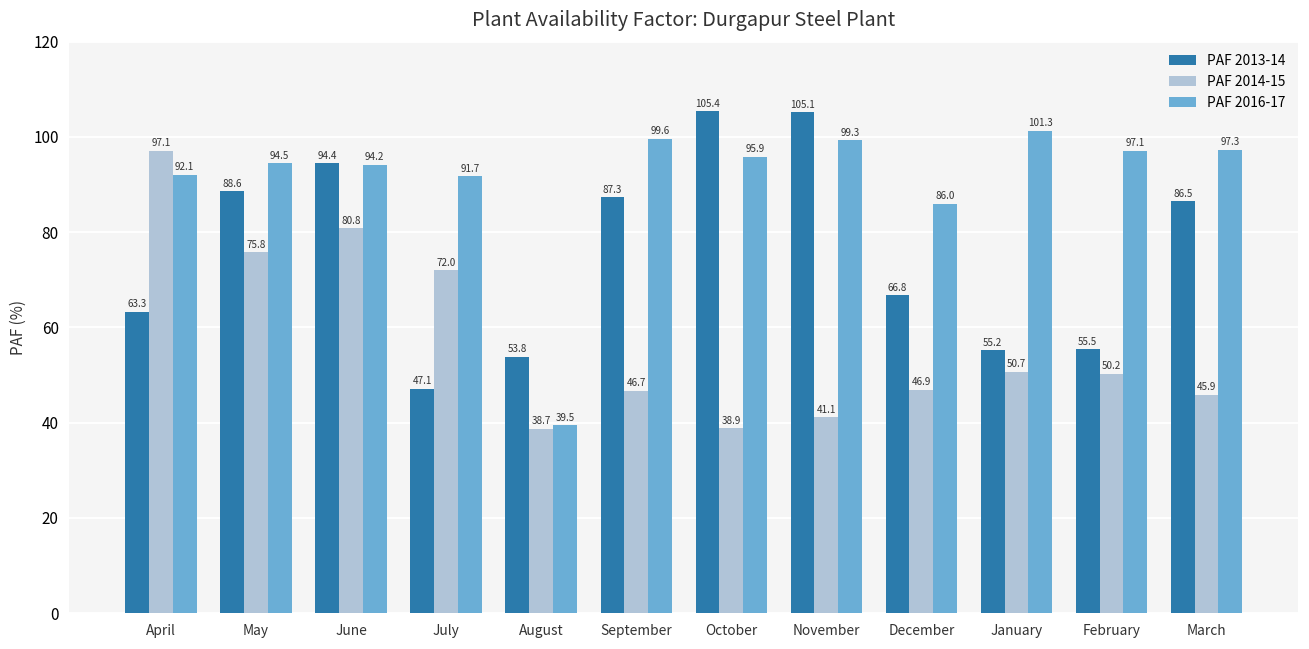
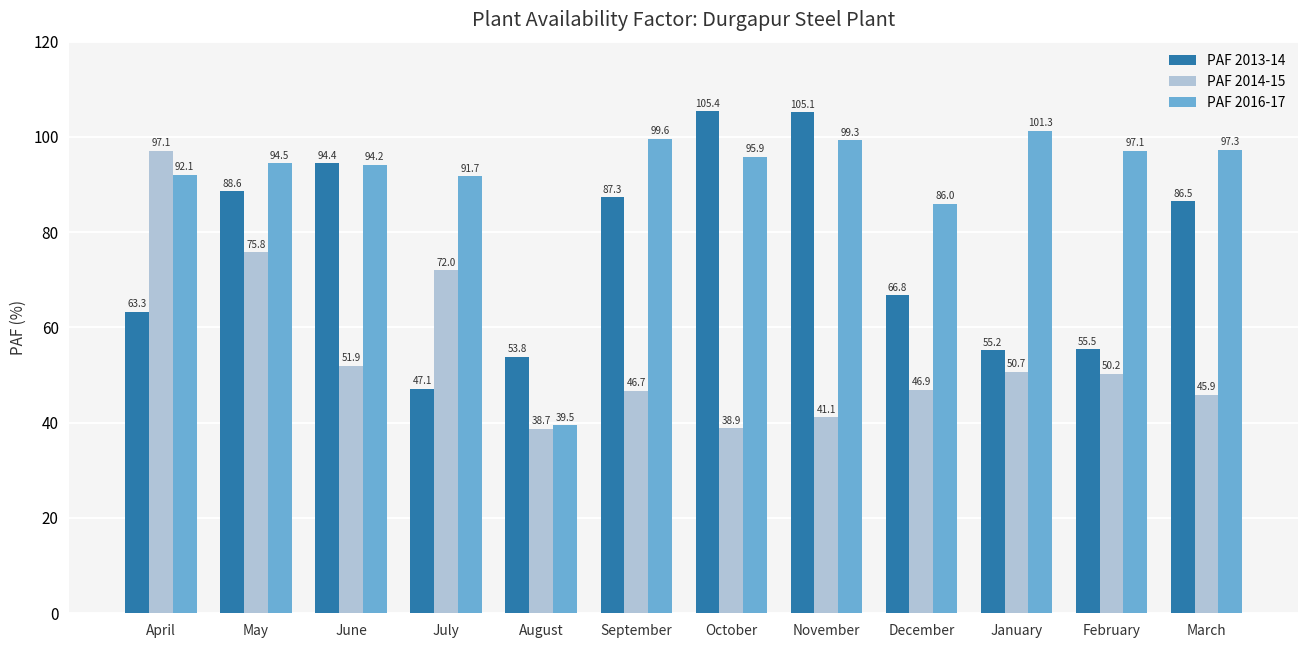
PAF 2014-15, June: 80.8 -> 51.9
